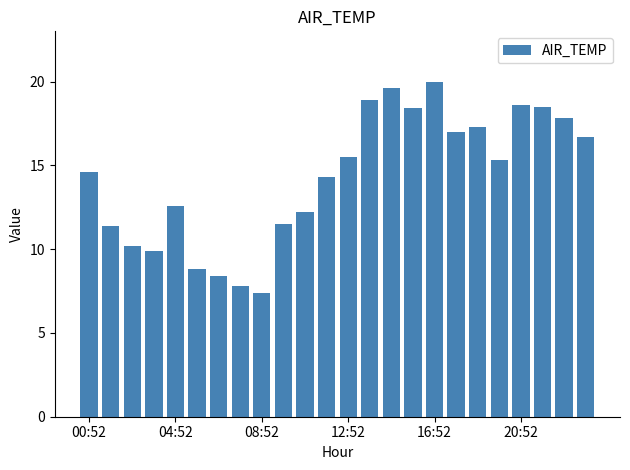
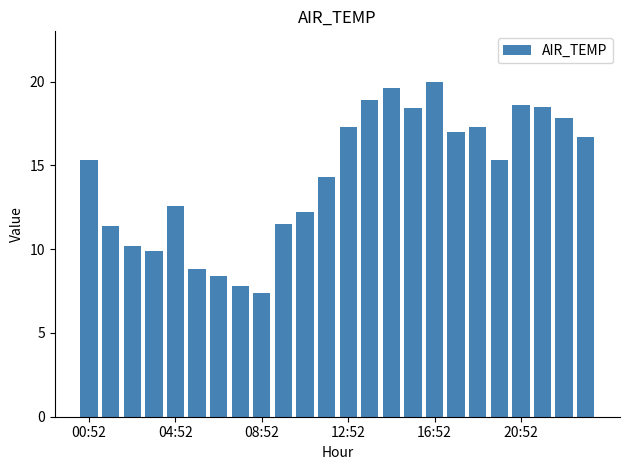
00:52: 14.6 -> 15.3
12:52: 15.5 -> 17.3
